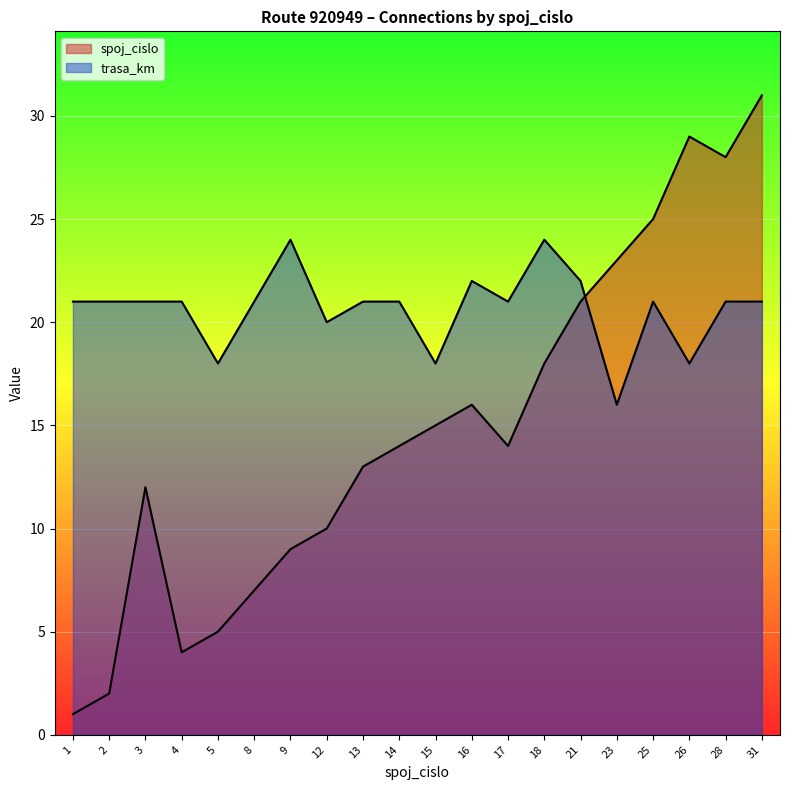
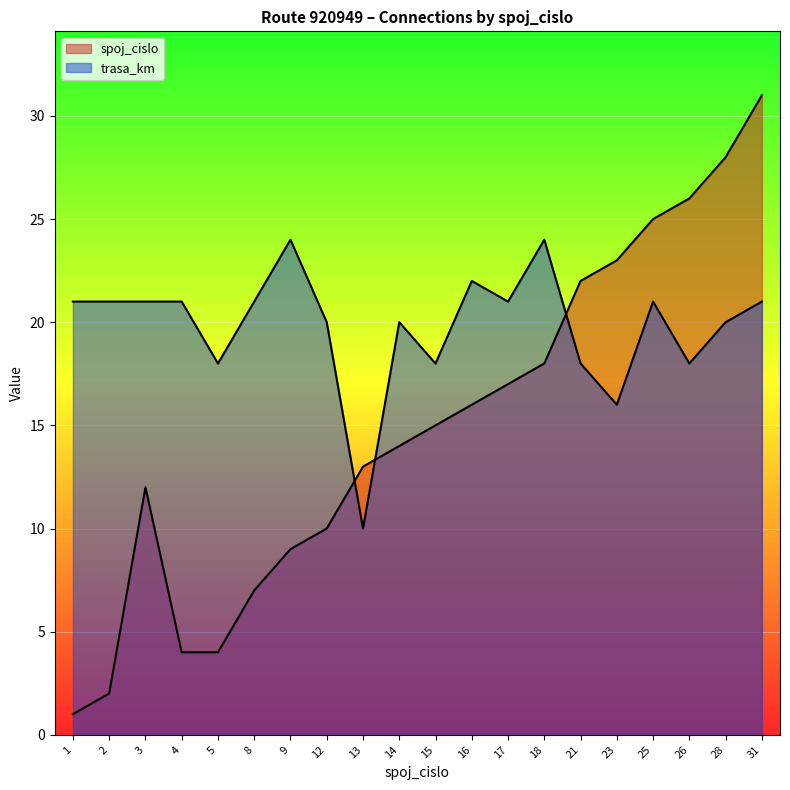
spoj_cislo, 5: 5 -> 4
trasa_km, 13: 21 -> 10
trasa_km, 14: 21 -> 20
spoj_cislo, 17: 14 -> 17
spoj_cislo, 21: 21 -> 22
trasa_km, 21: 22 -> 18
spoj_cislo, 26: 29 -> 26
trasa_km, 28: 21 -> 20
